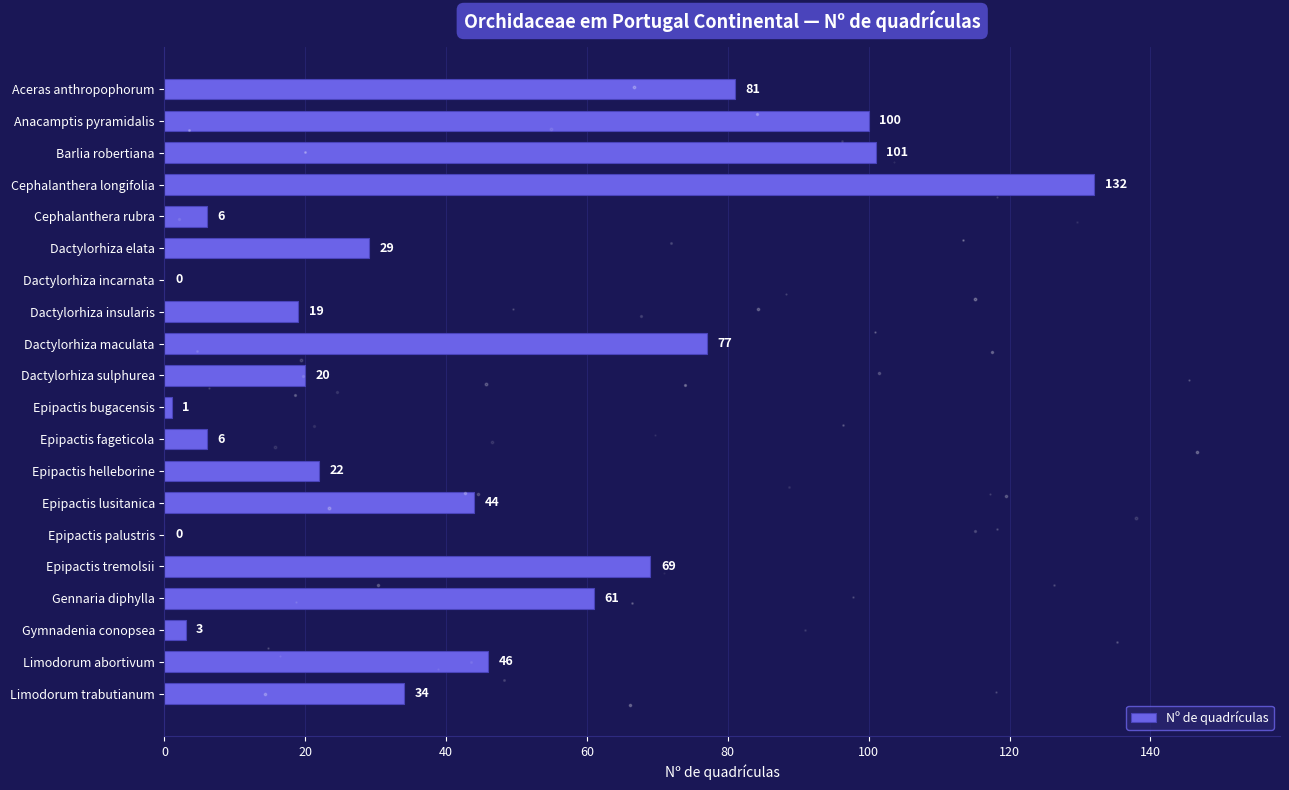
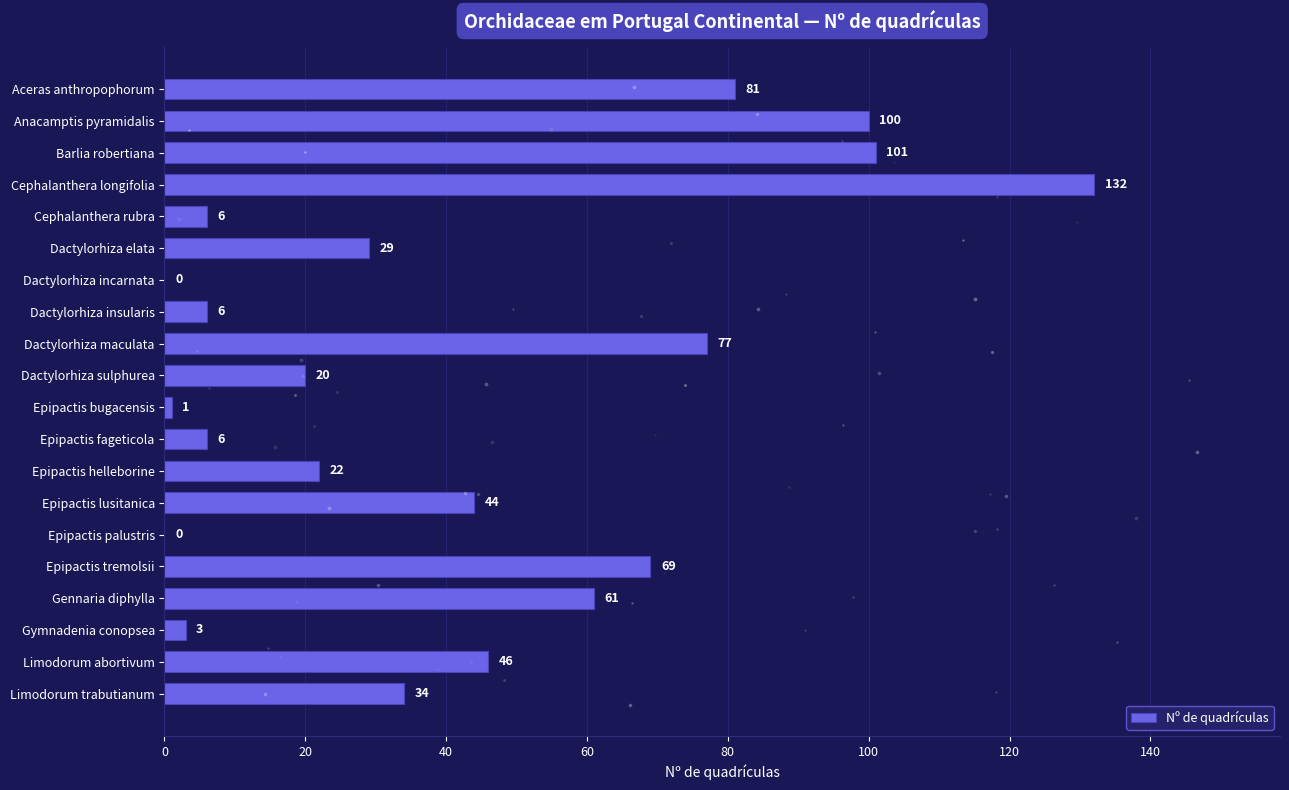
Nº de quadrículas, Dactylorhiza insularis: 19 -> 6
